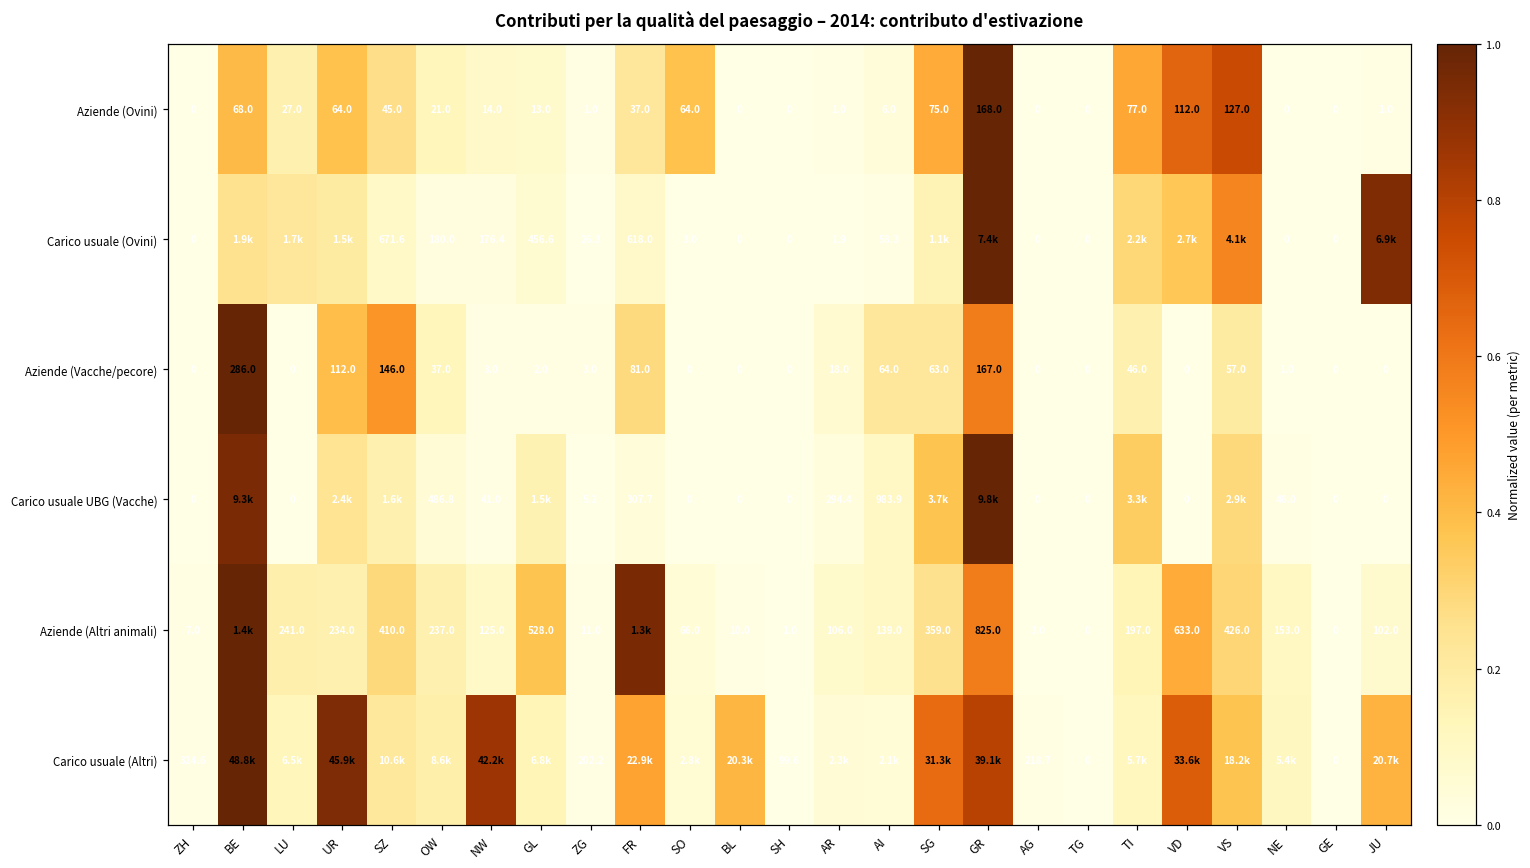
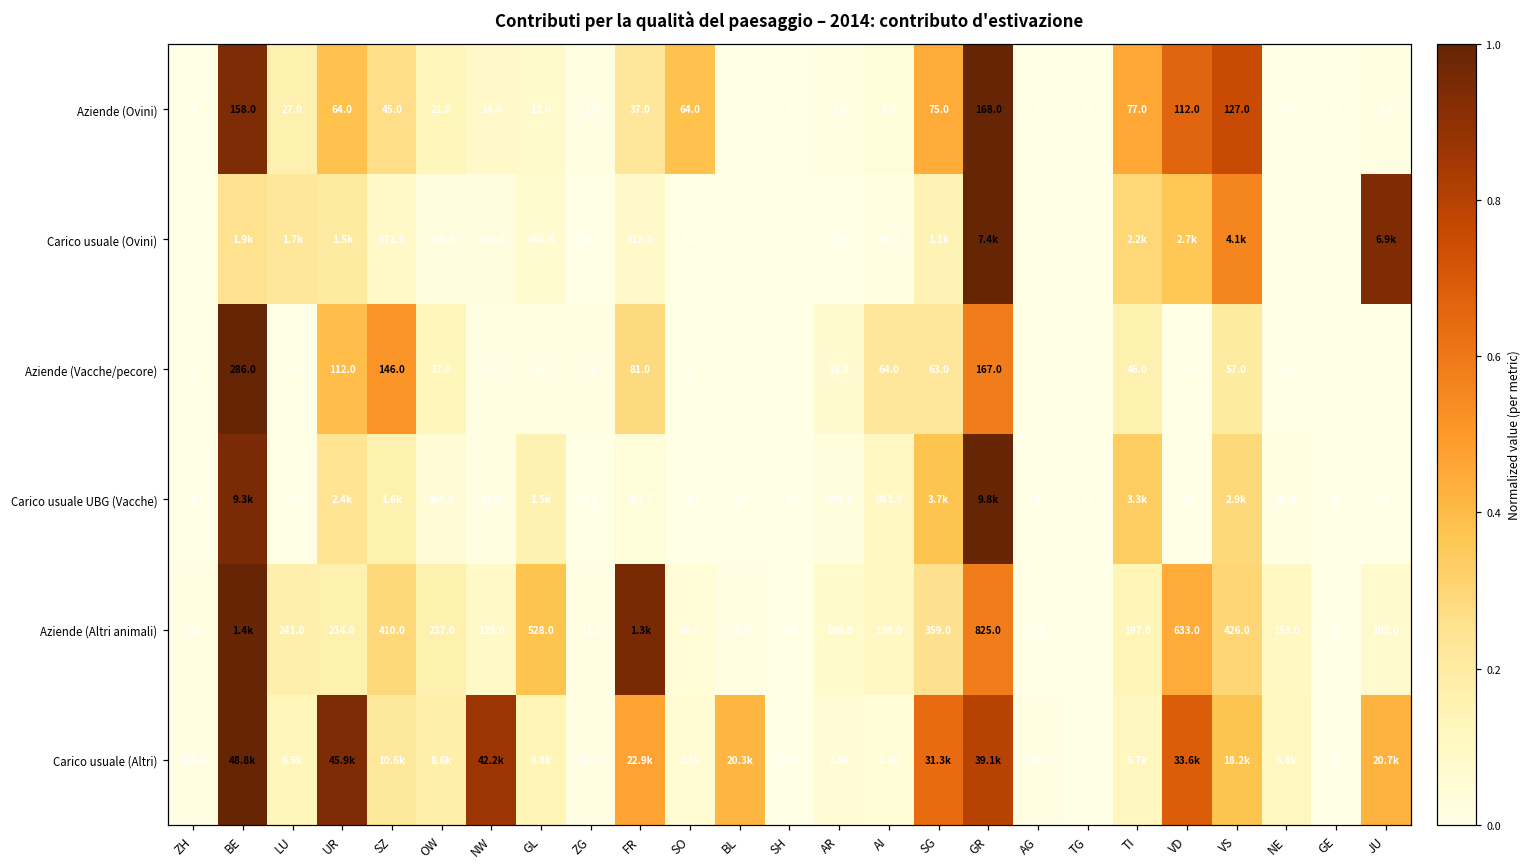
Aziende (Ovini), BE: 68.0 -> 158.0
